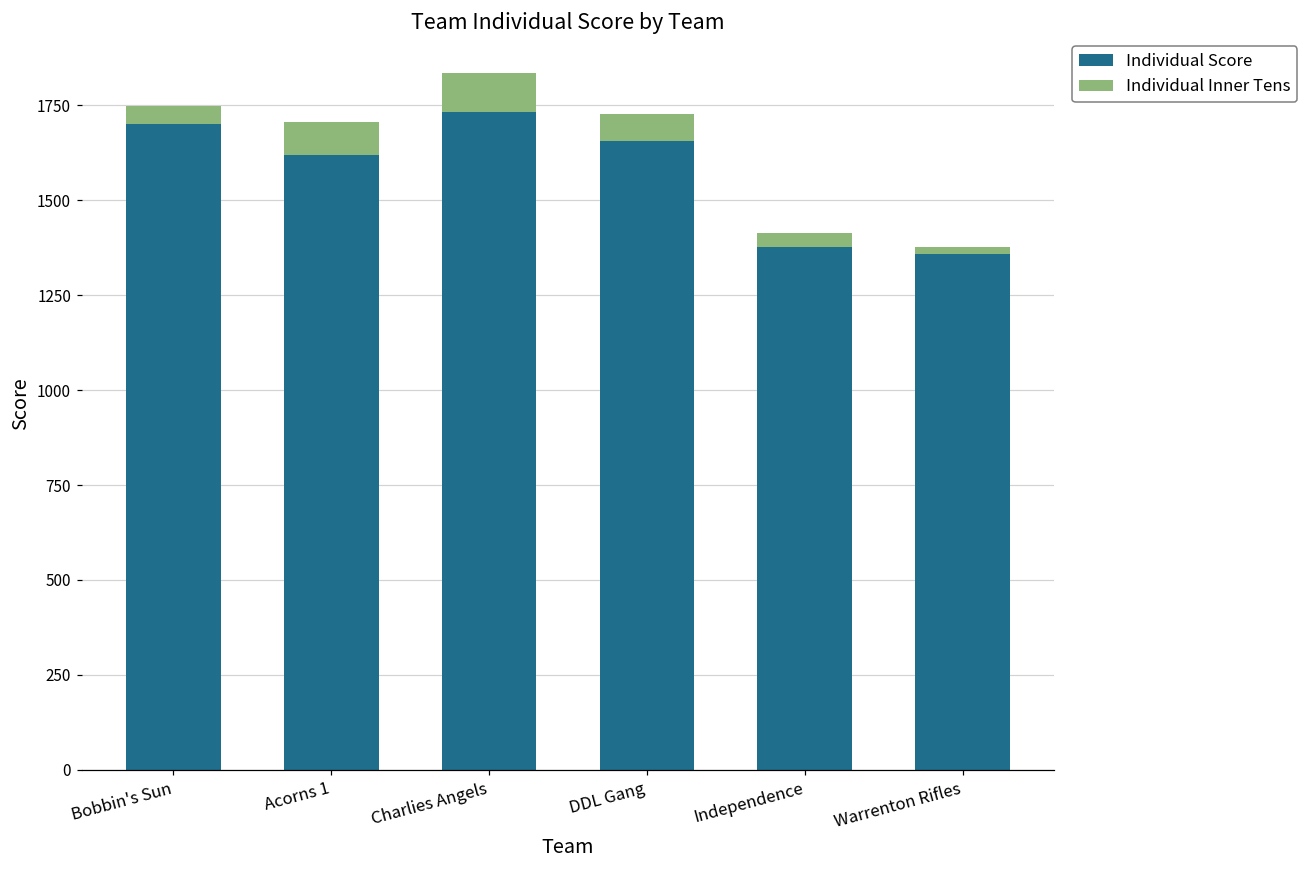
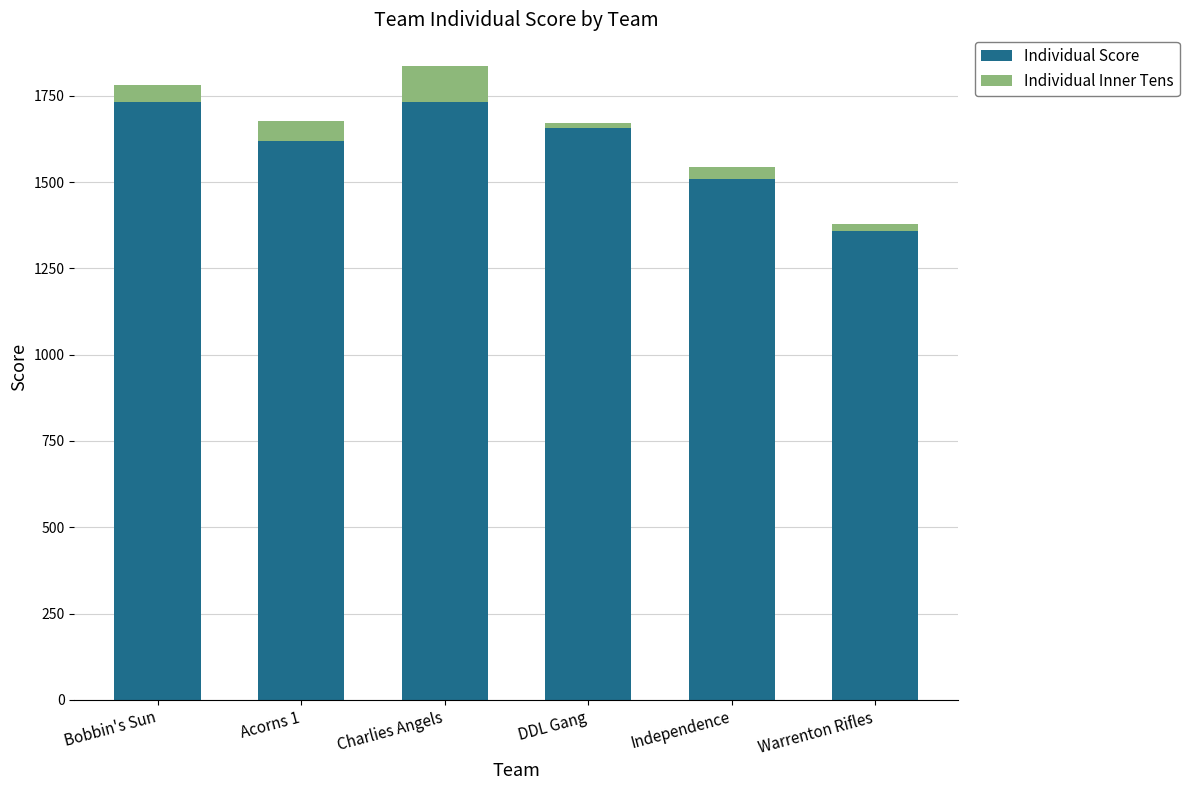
Individual Score, Bobbin's Sun: 1700 -> 1730
Individual Inner Tens, Acorns 1: 90 -> 60
Individual Inner Tens, DDL Gang: 70 -> 10
Individual Score, Independence: 1380 -> 1510
